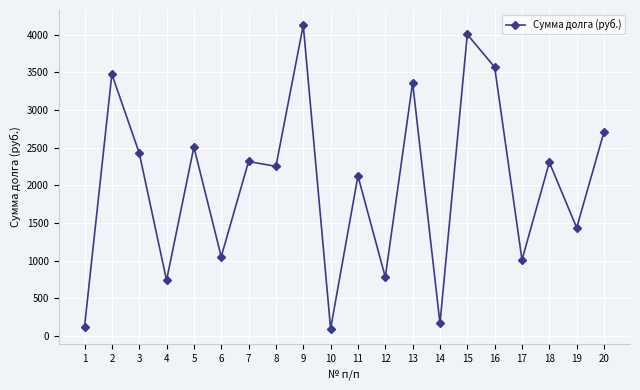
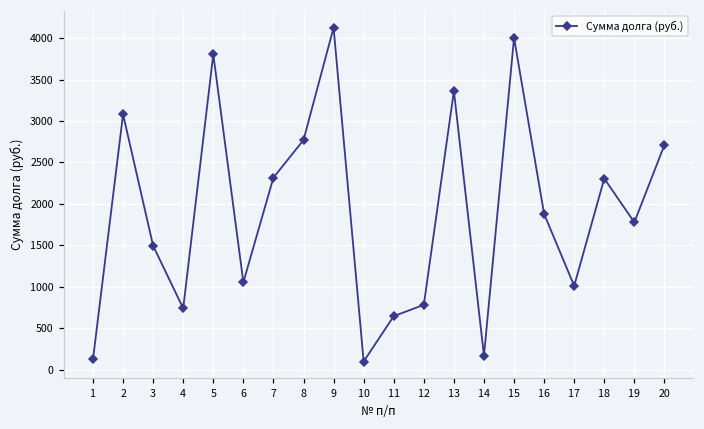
2: 3500 -> 3100
3: 2400 -> 1500
5: 2500 -> 3800
8: 2300 -> 2800
11: 2100 -> 600
16: 3600 -> 1900
19: 1400 -> 1800
